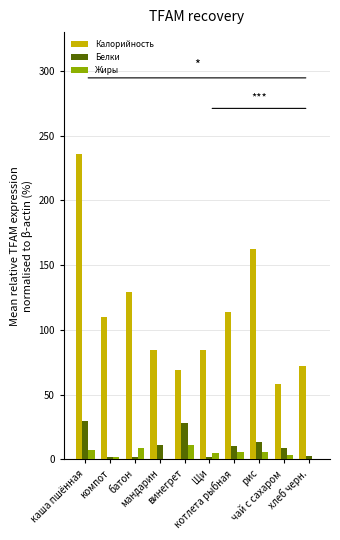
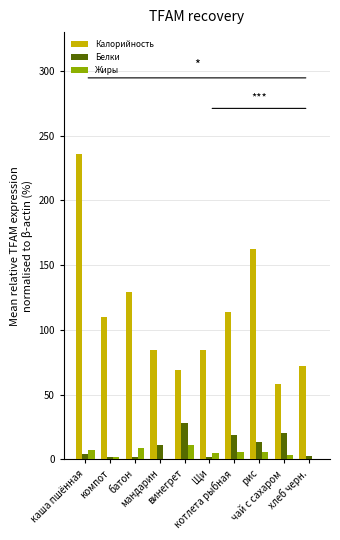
Белки, каша пшённая: 29 -> 4
Белки, котлета рыбная: 10 -> 19
Белки, чай с сахаром: 9 -> 21
